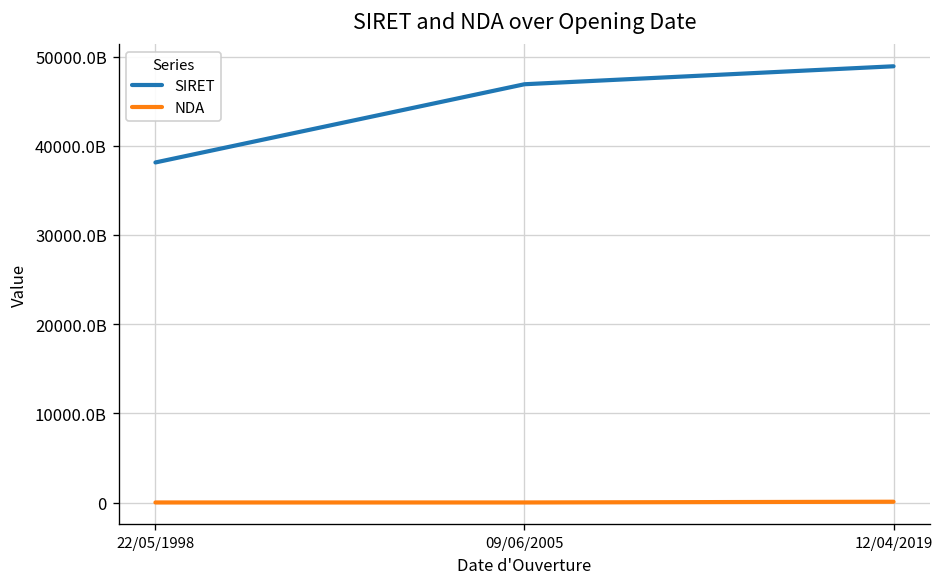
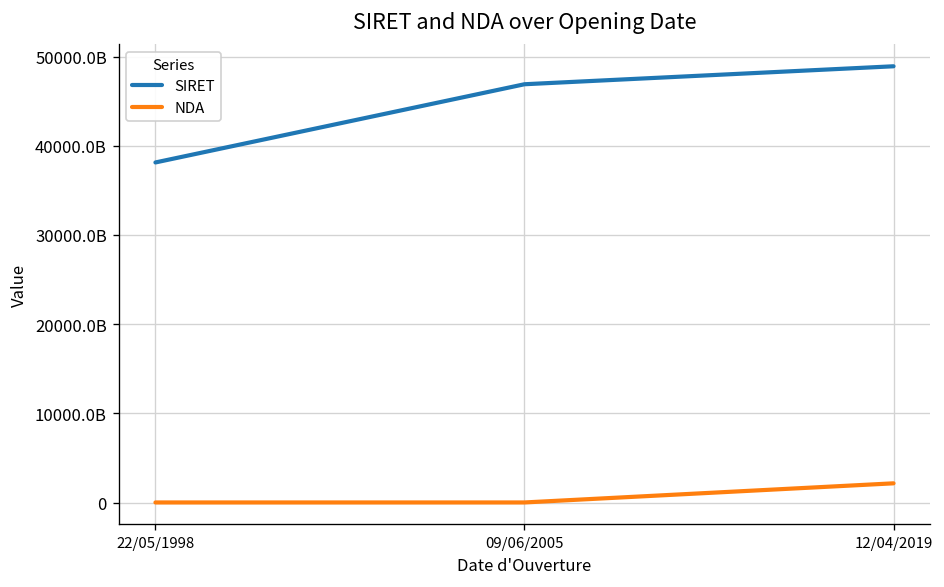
NDA, 12/04/2019: 0 -> 2000000000000
